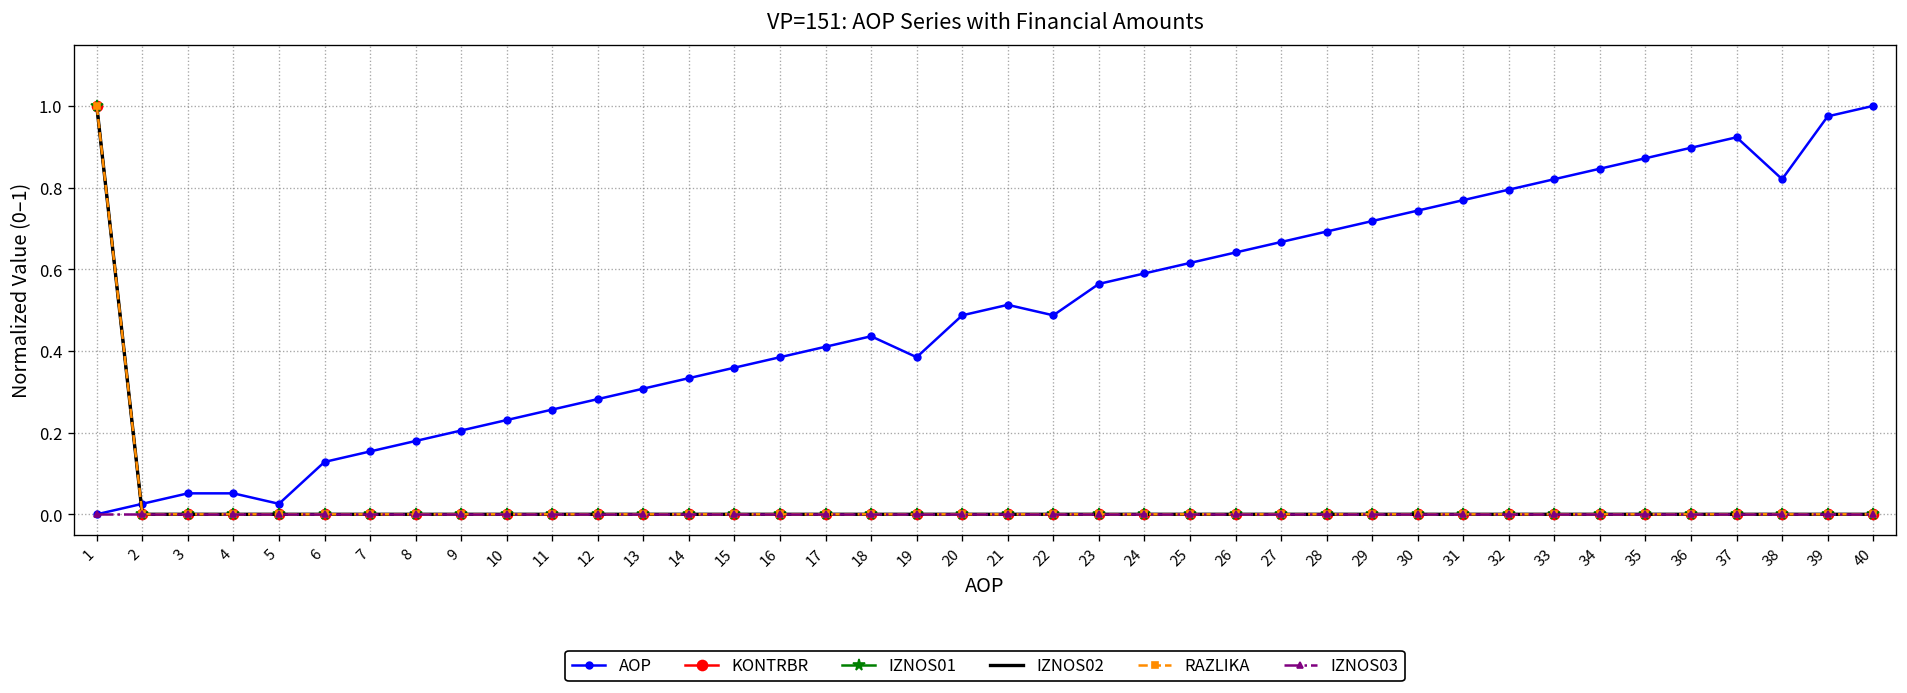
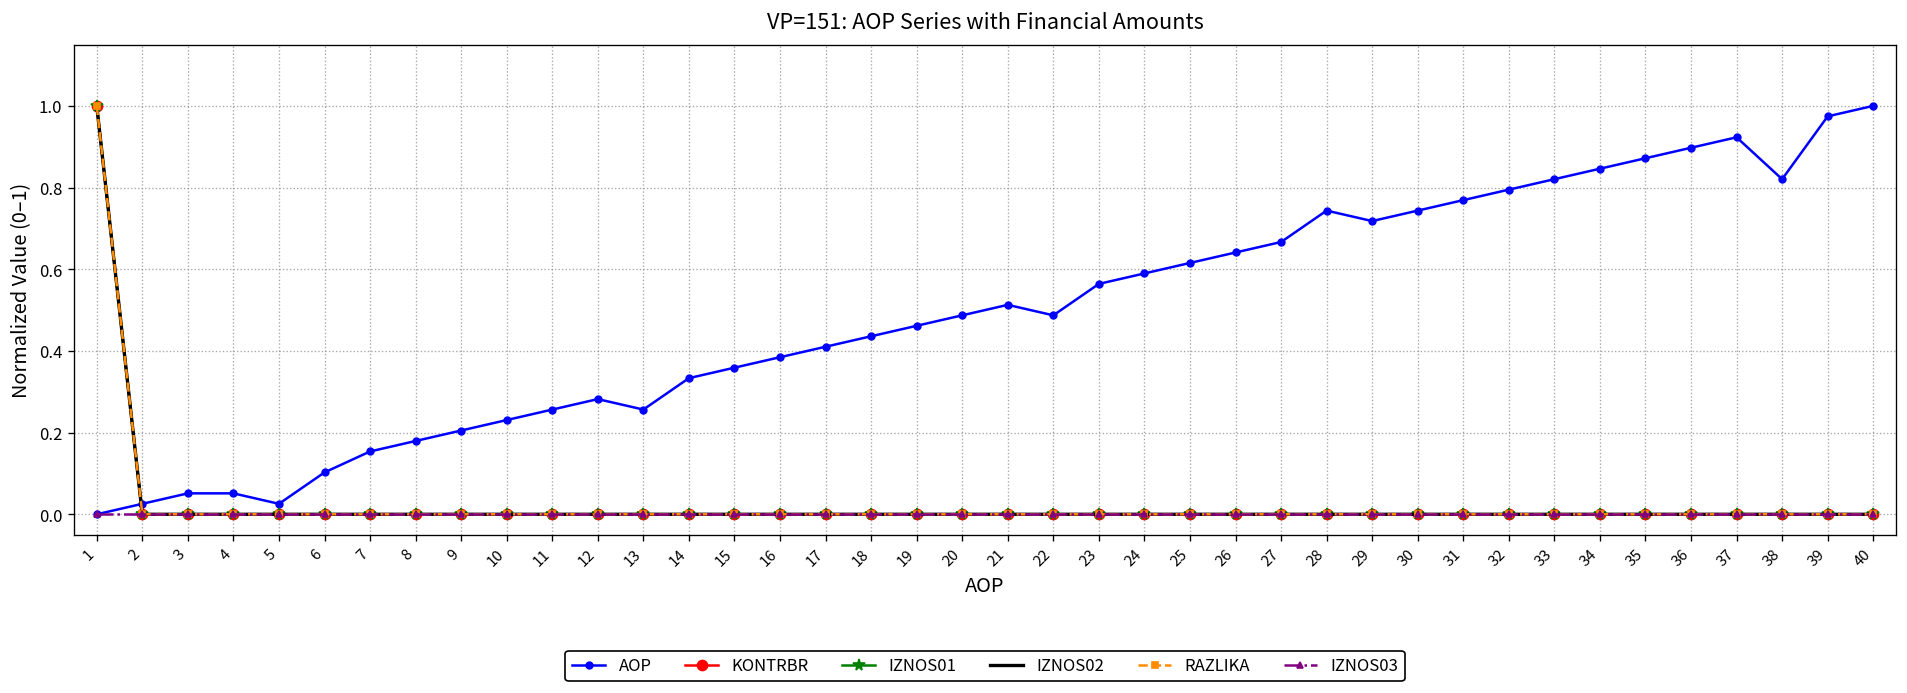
AOP, 6: 0.13 -> 0.10
AOP, 13: 0.31 -> 0.26
AOP, 19: 0.38 -> 0.46
AOP, 28: 0.69 -> 0.74
